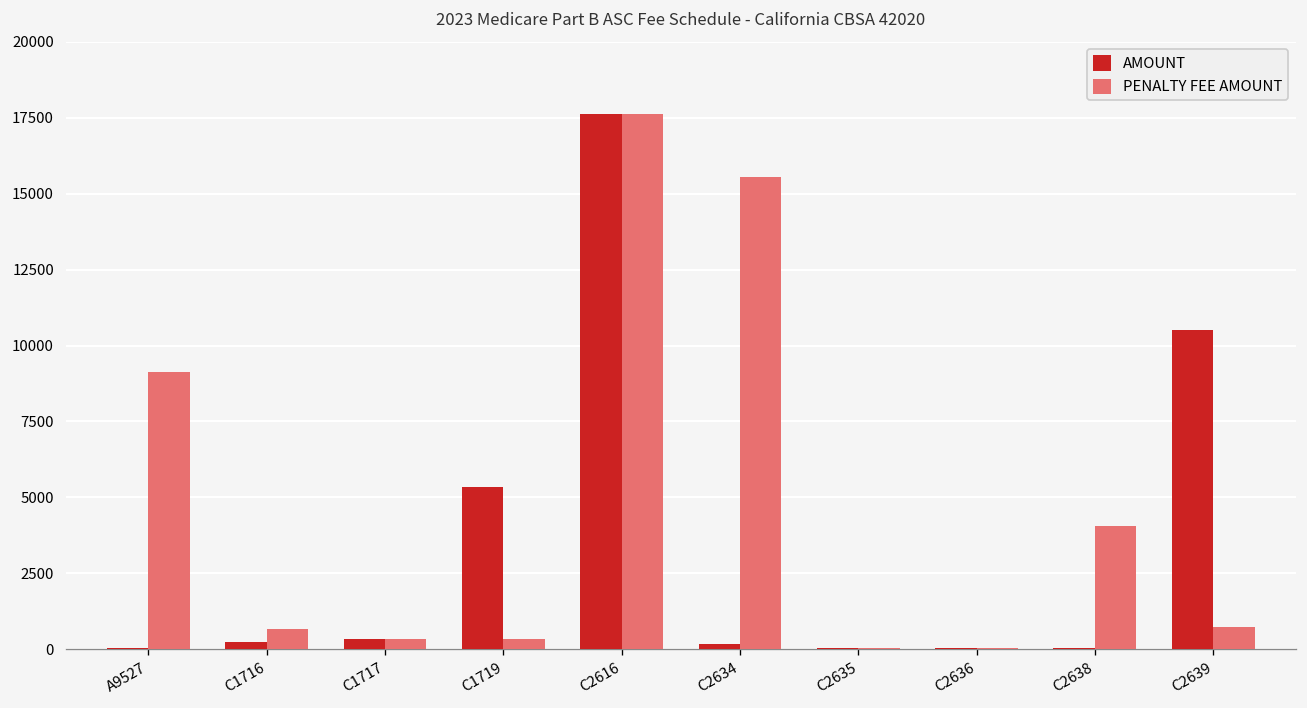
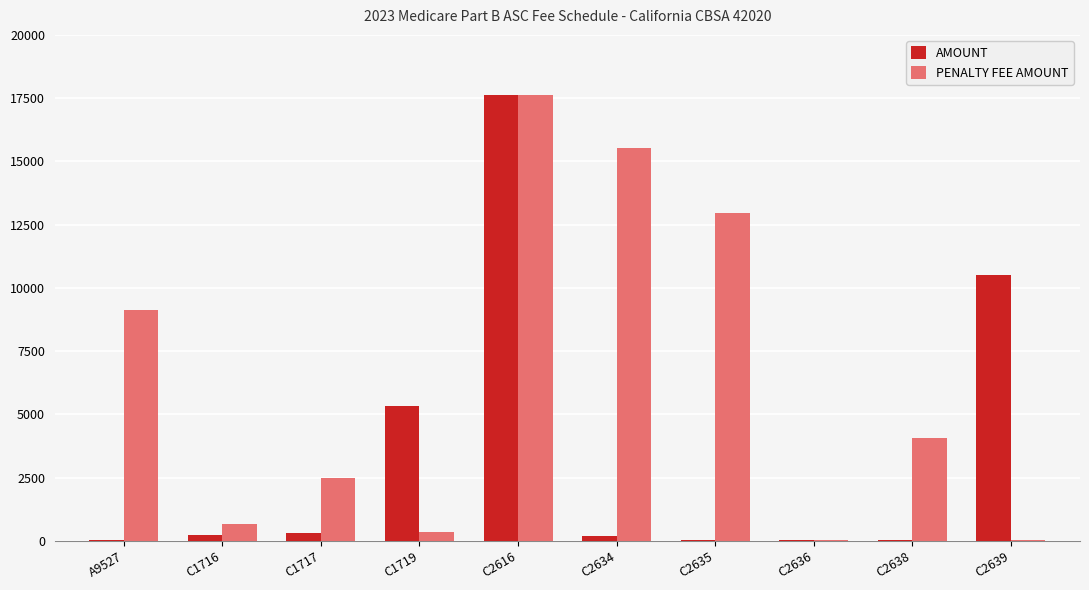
PENALTY FEE AMOUNT, C1717: 300 -> 2500
PENALTY FEE AMOUNT, C2635: 100 -> 13000
PENALTY FEE AMOUNT, C2639: 700 -> 0
